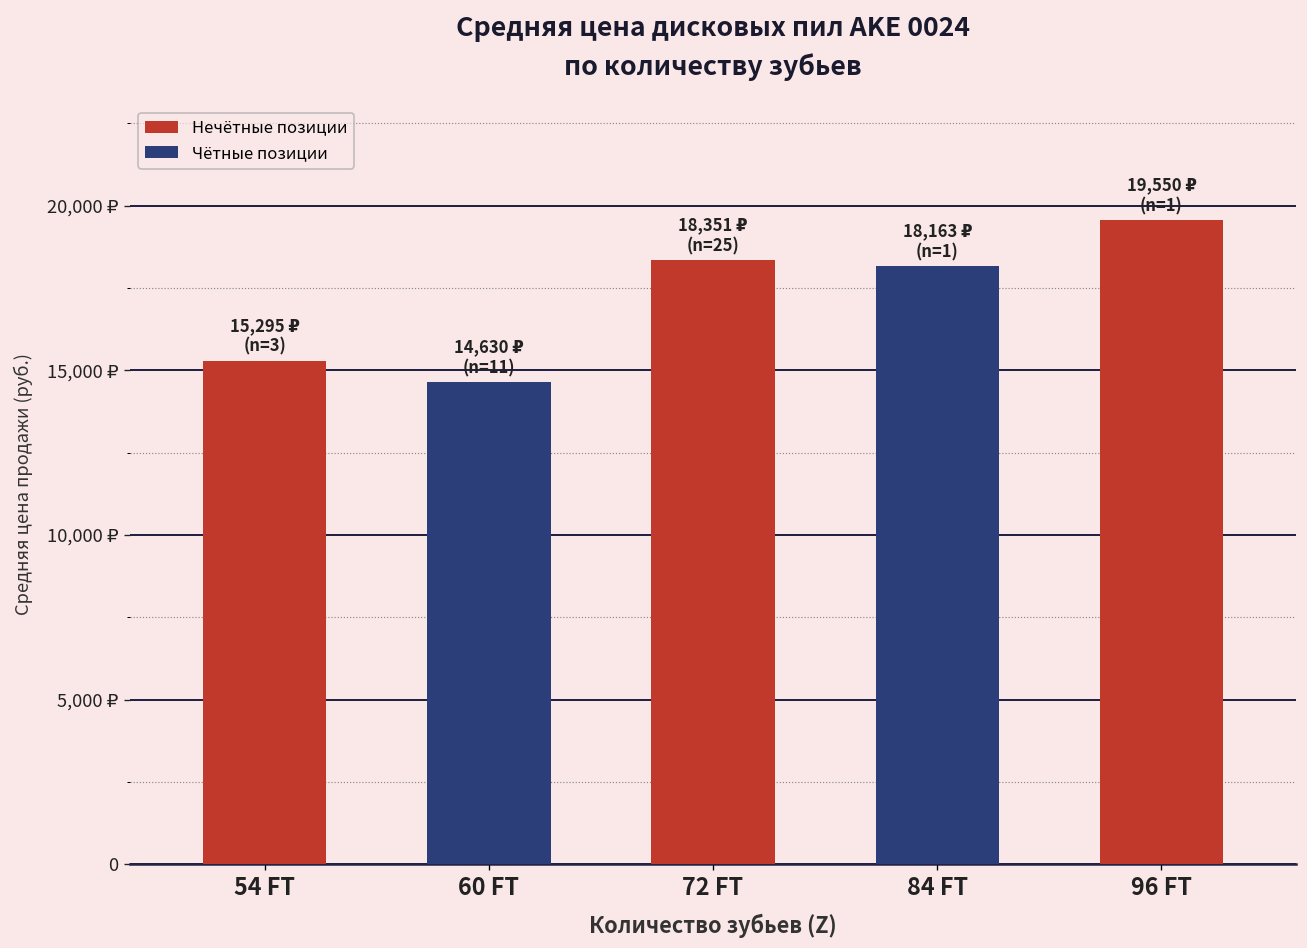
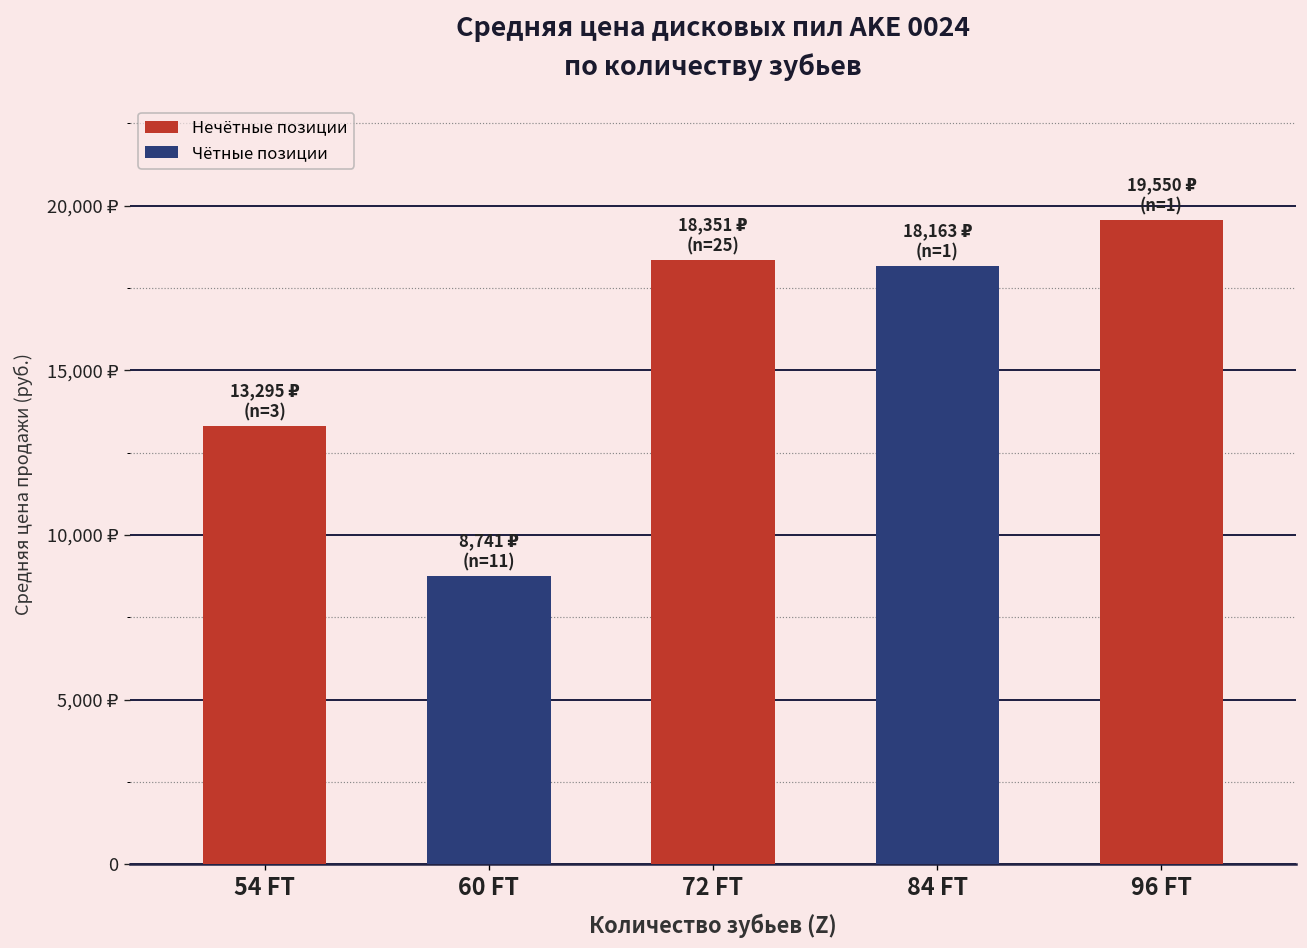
54 FT: 15,295 -> 13,295
60 FT: 14,630 -> 8,741
